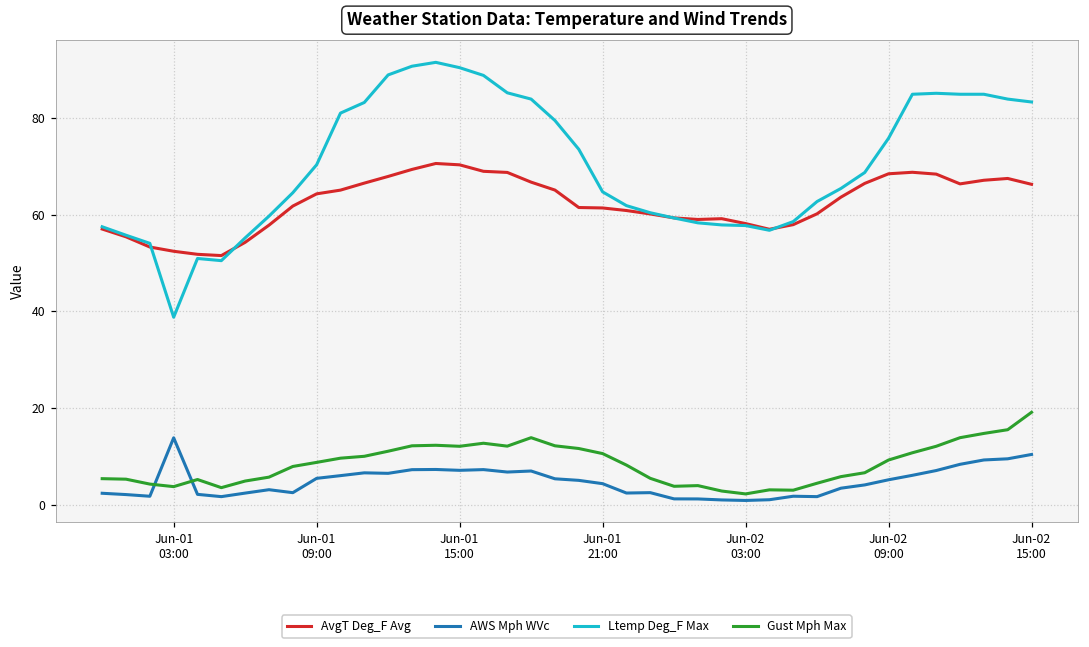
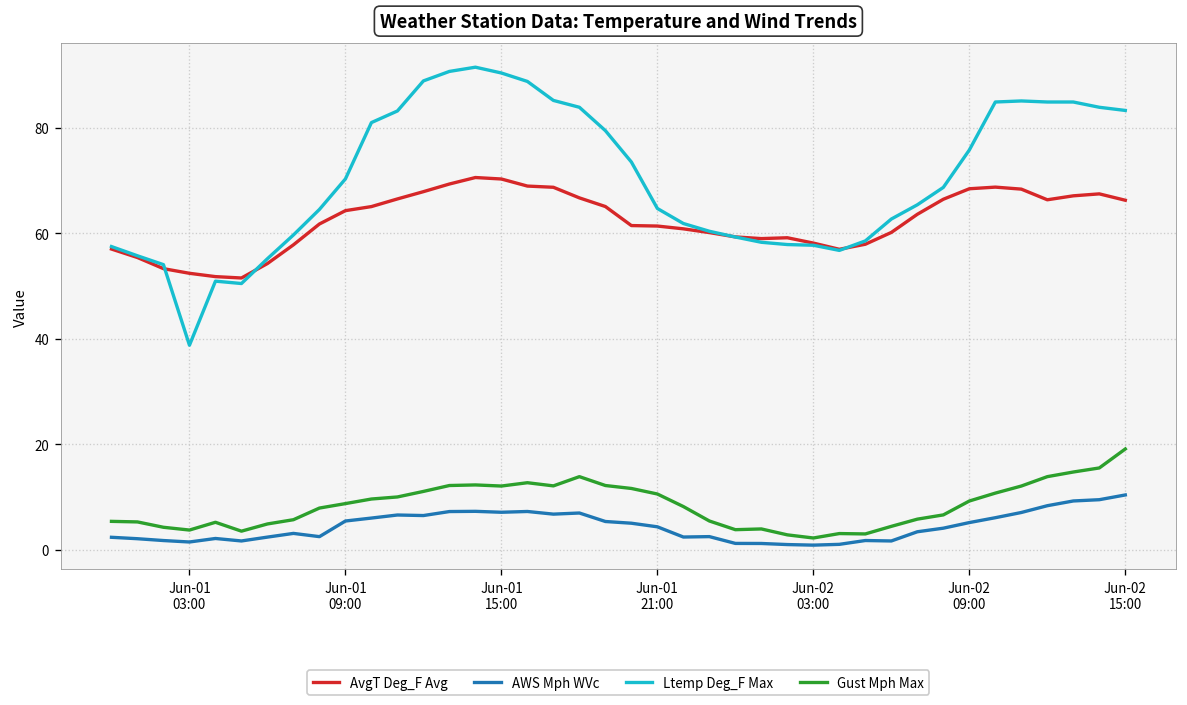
AWS Mph WVc, Jun-01 03:00: 14 -> 1
